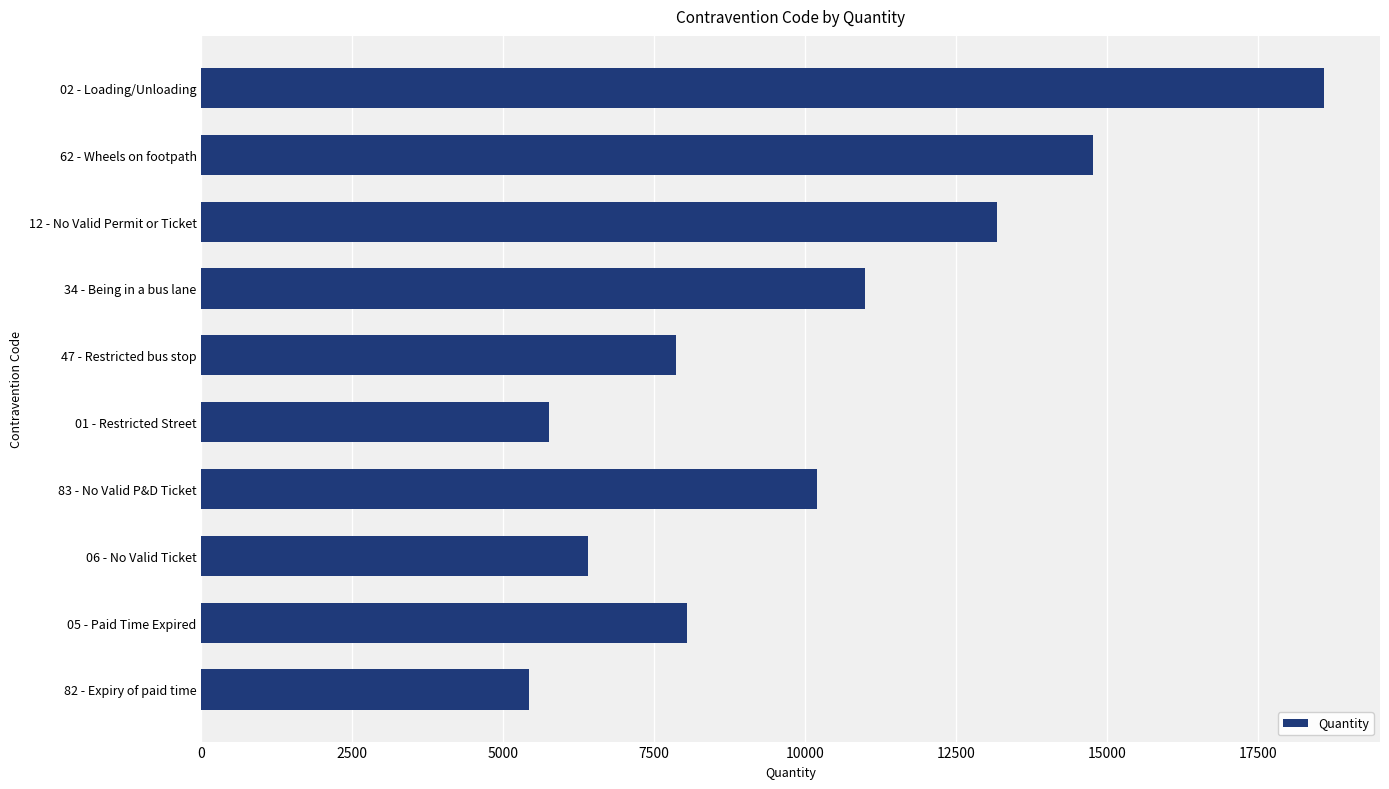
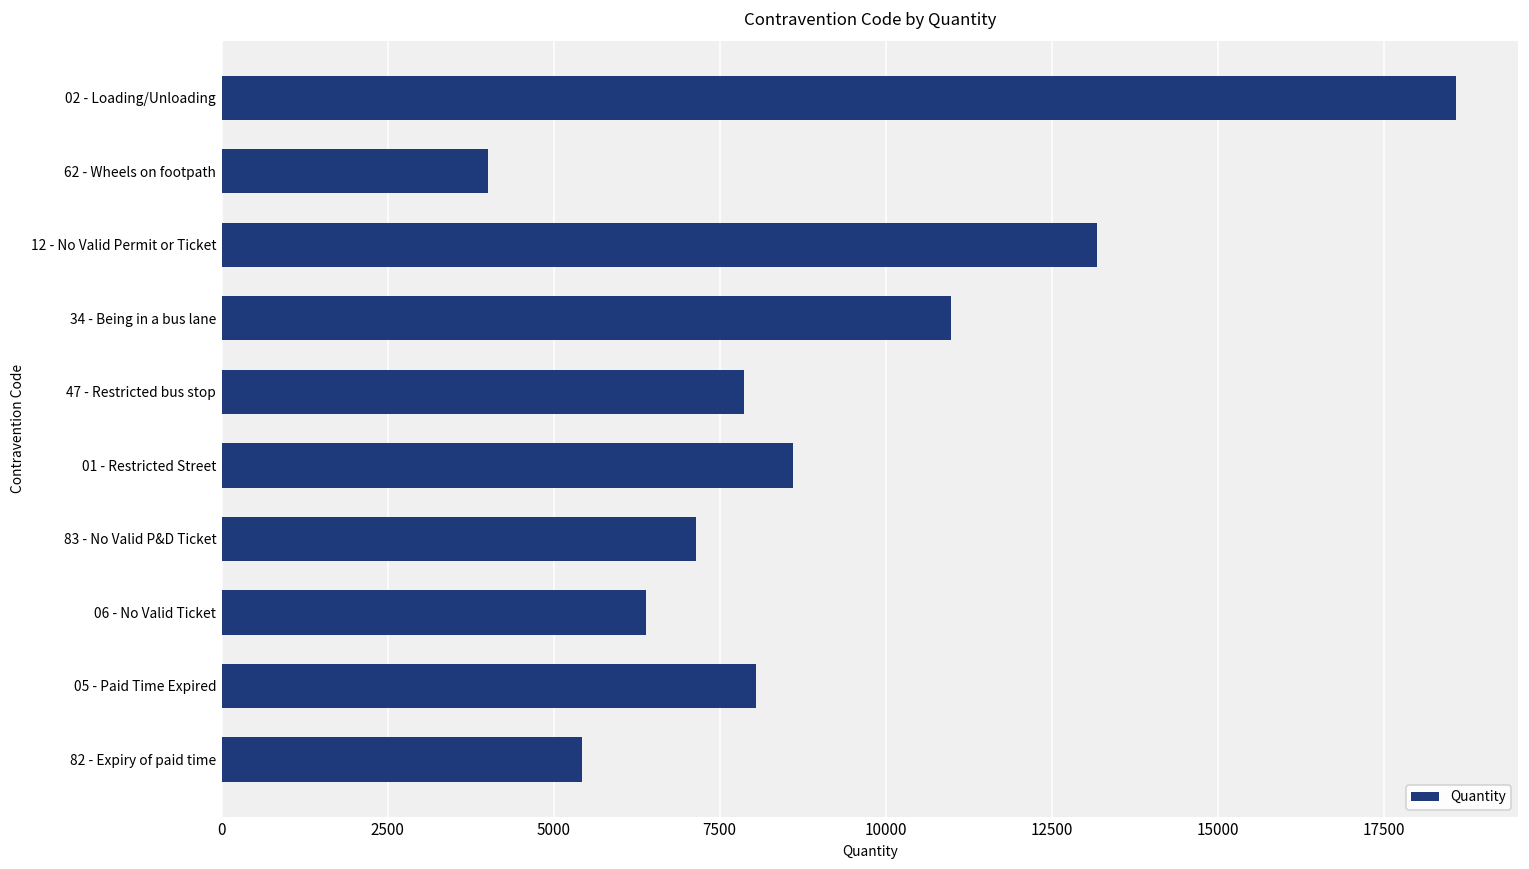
62 - Wheels on footpath: 14800 -> 4000
01 - Restricted Street: 5800 -> 8600
83 - No Valid P&D Ticket: 10200 -> 7100
